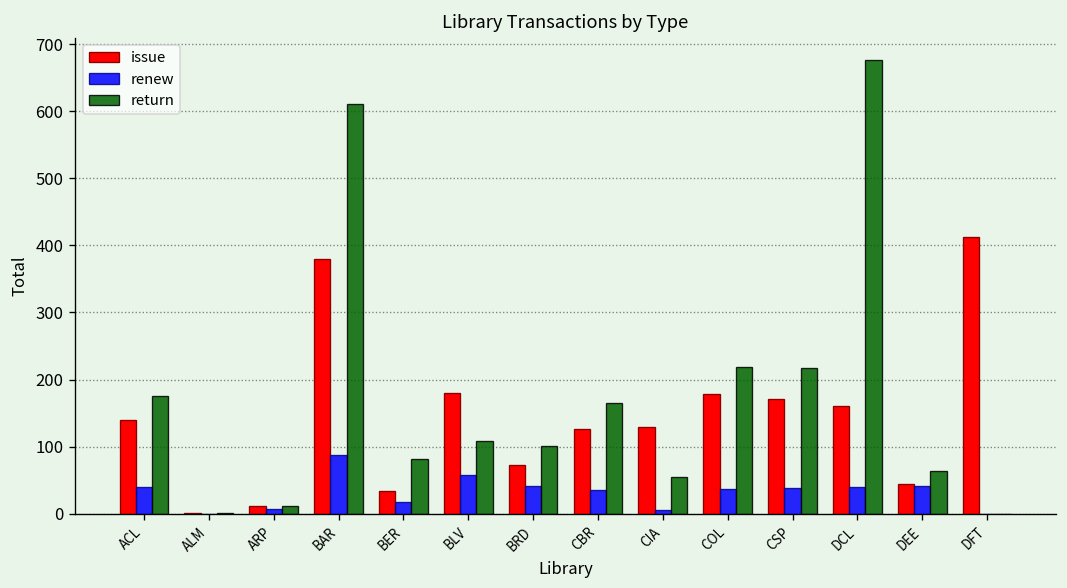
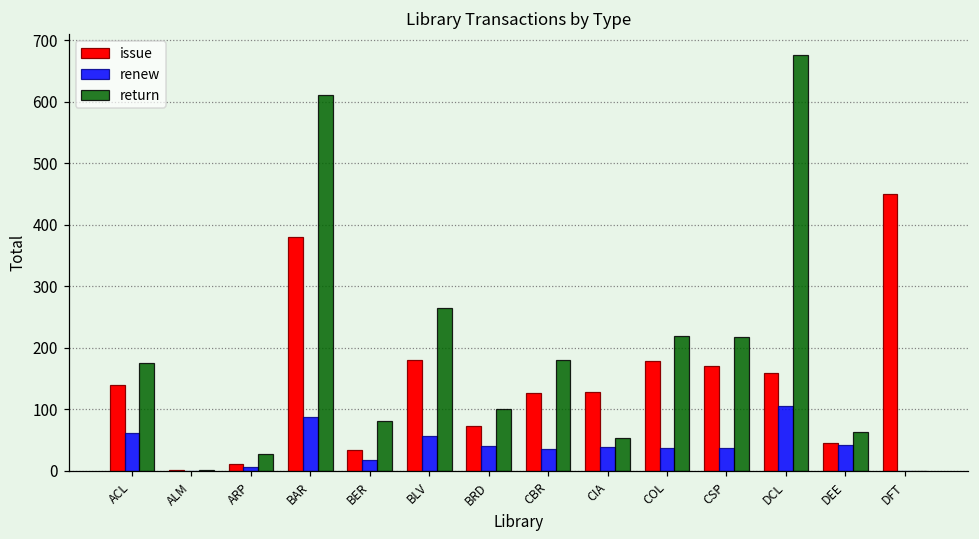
renew, ACL: 40 -> 60
return, ARP: 10 -> 30
return, BLV: 110 -> 270
return, CBR: 170 -> 180
renew, CIA: 10 -> 40
renew, DCL: 40 -> 110
issue, DFT: 410 -> 450
